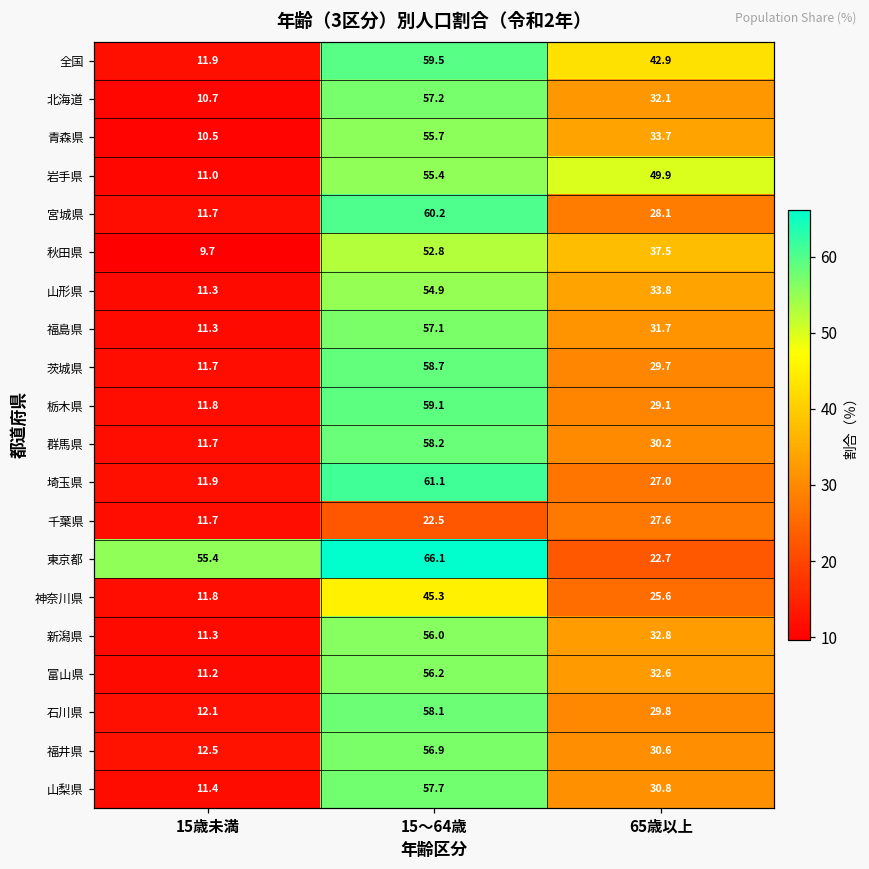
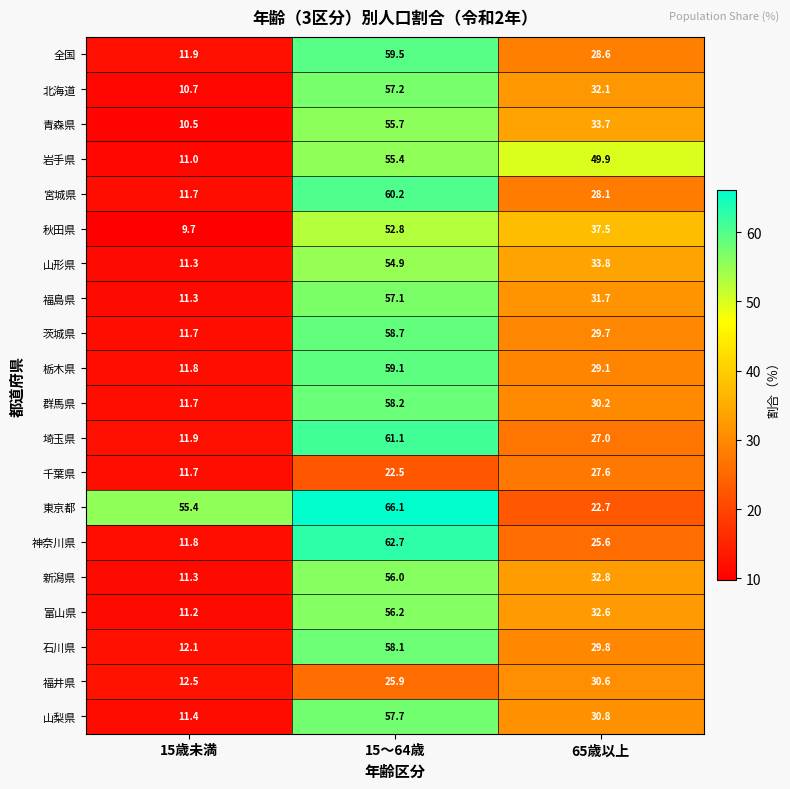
全国, 65歳以上: 42.9 -> 28.6
神奈川県, 15～64歳: 45.3 -> 62.7
福井県, 15～64歳: 56.9 -> 25.9
